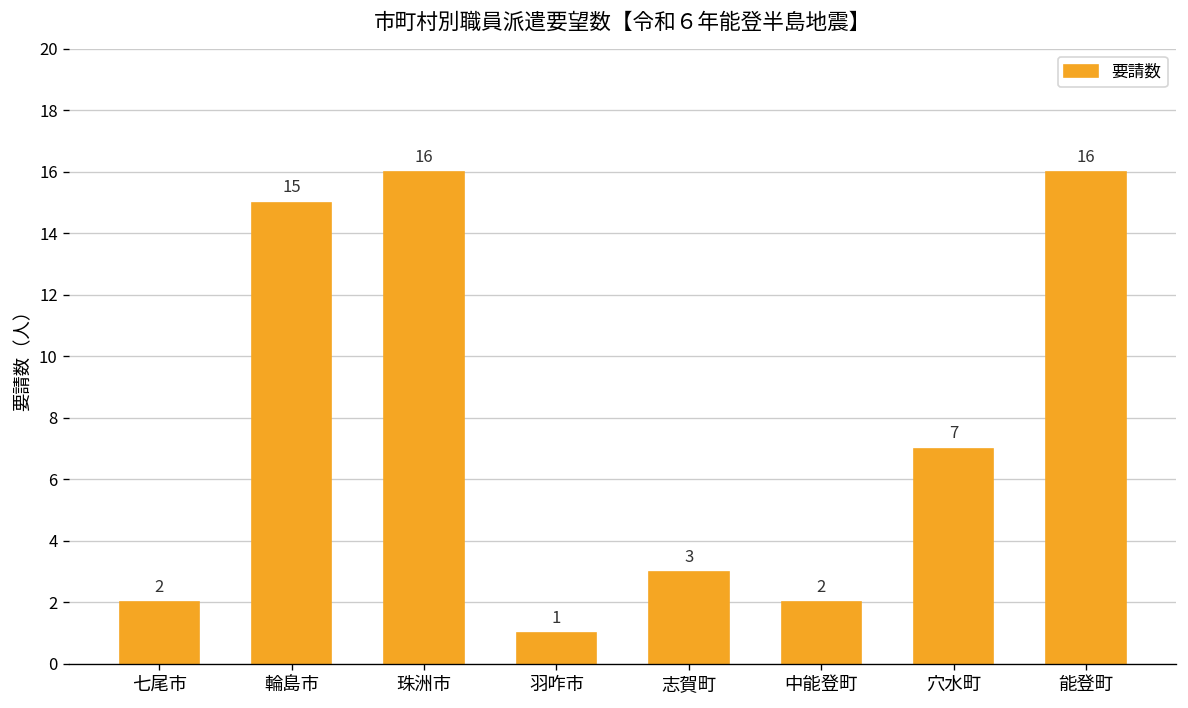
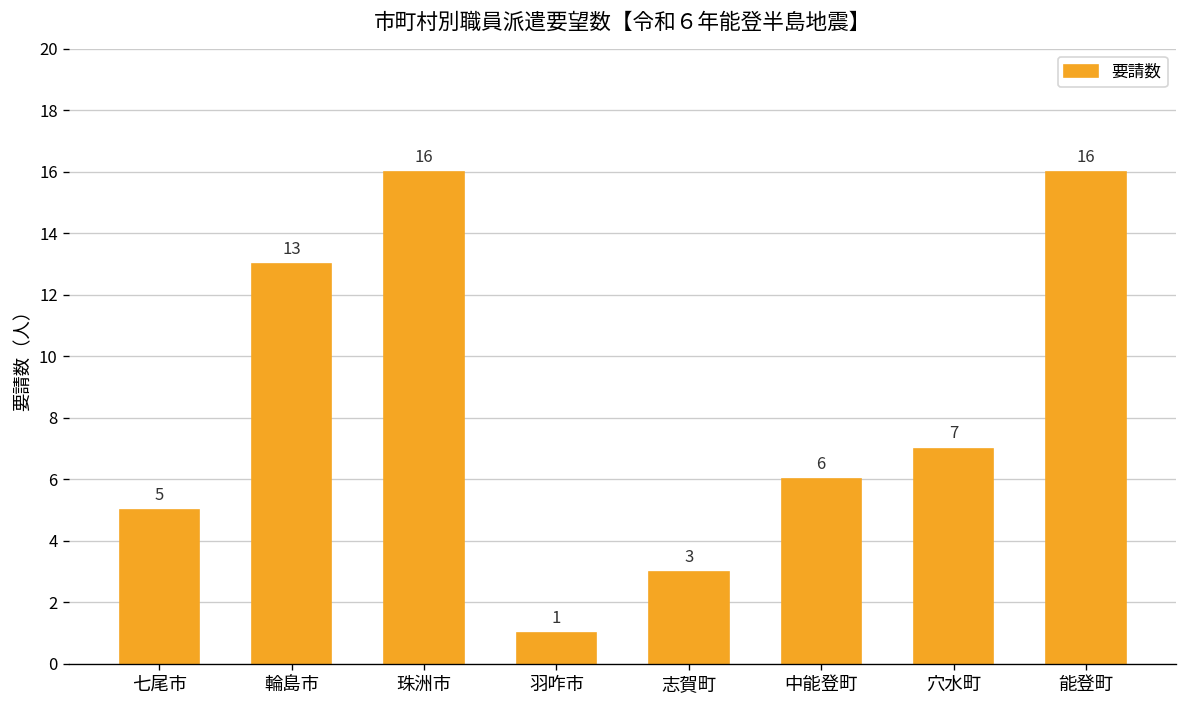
七尾市: 2 -> 5
輪島市: 15 -> 13
中能登町: 2 -> 6
